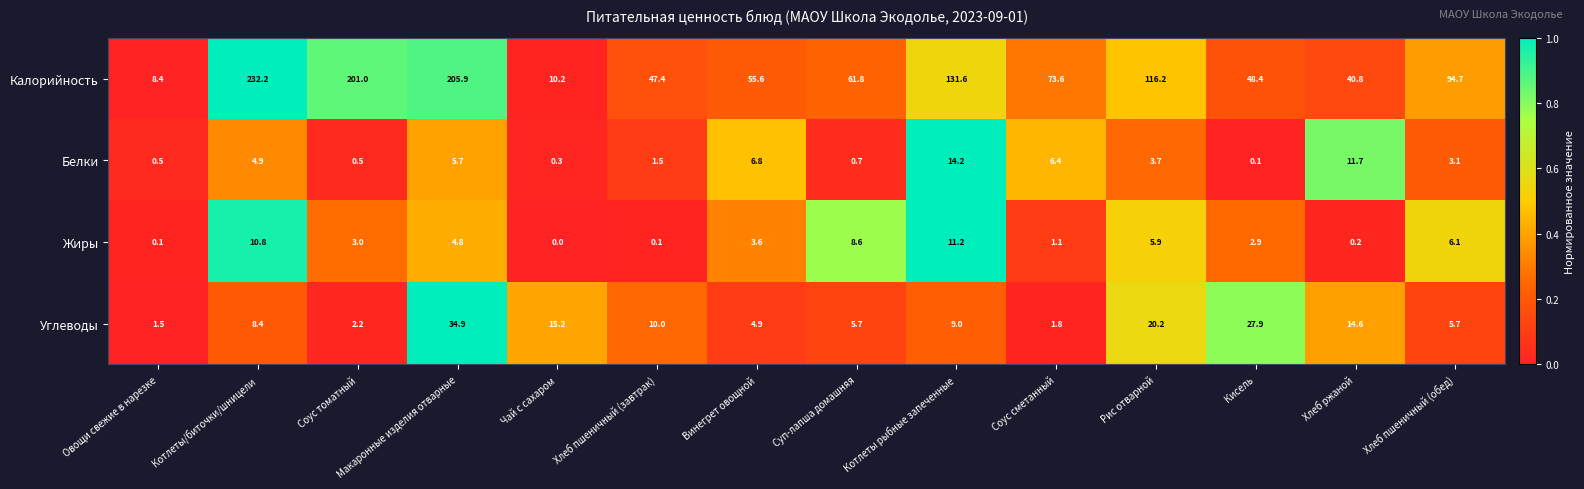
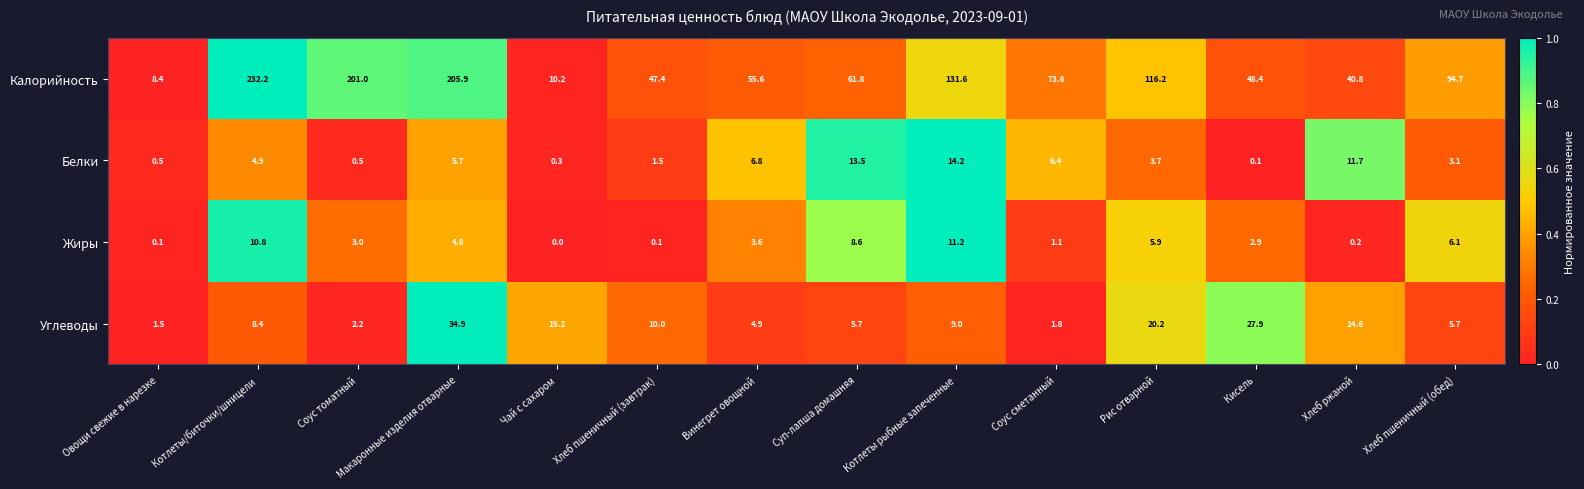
Белки, Суп-лапша домашняя: 0.7 -> 13.5
